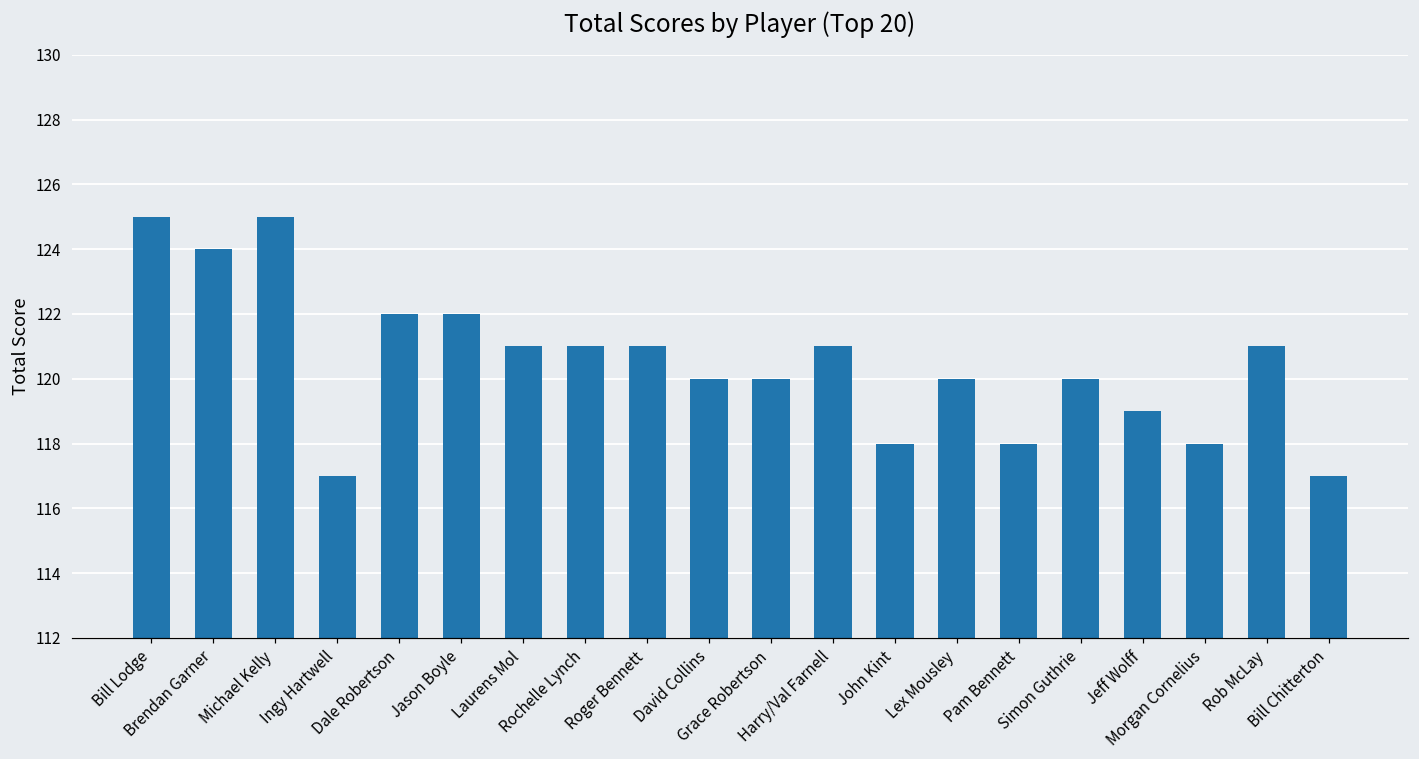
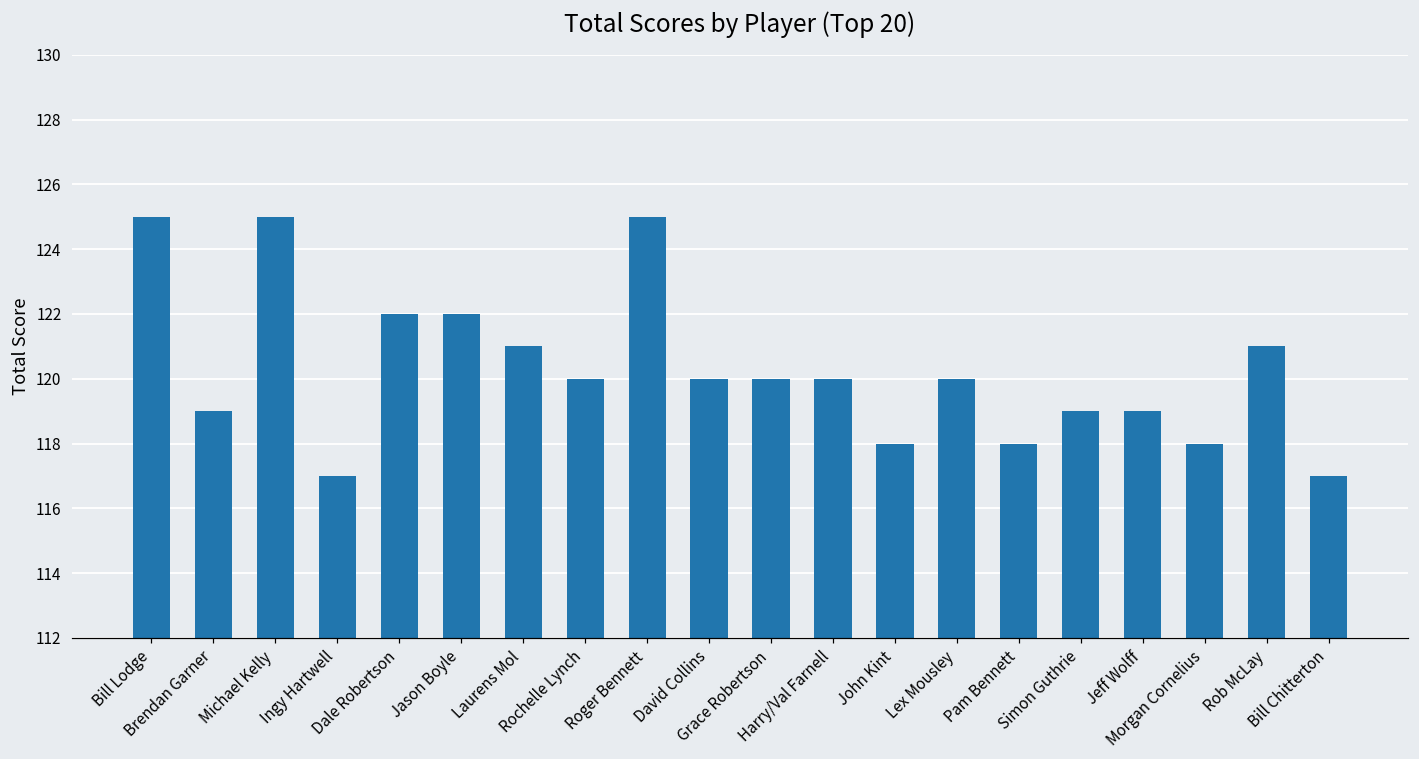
Brendan Garner: 124 -> 119
Rochelle Lynch: 121 -> 120
Roger Bennett: 121 -> 125
Harry/Val Farnell: 121 -> 120
Simon Guthrie: 120 -> 119
